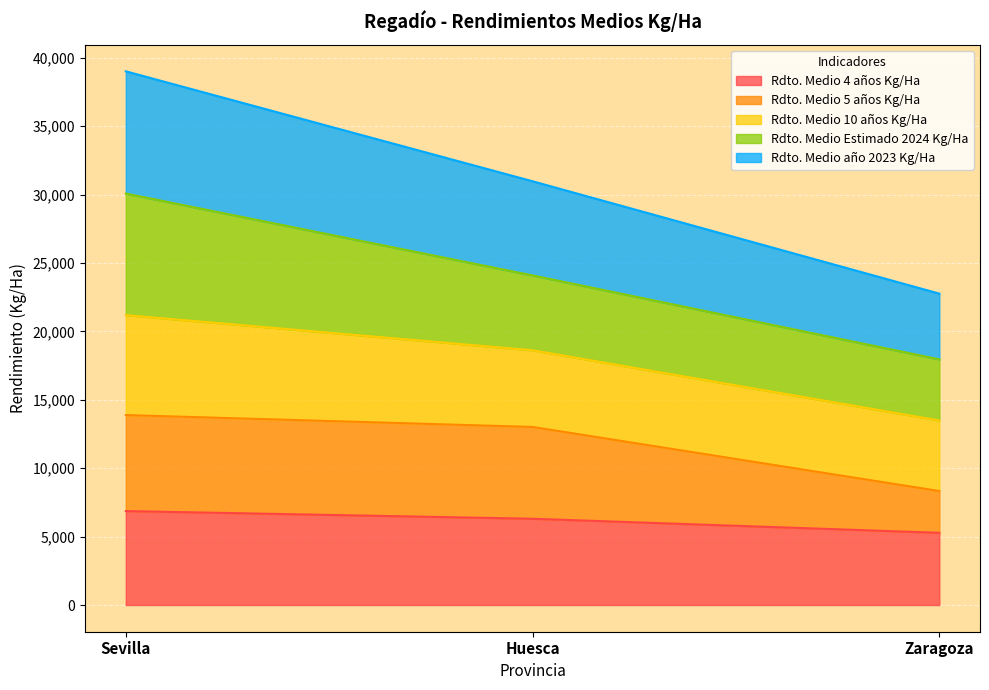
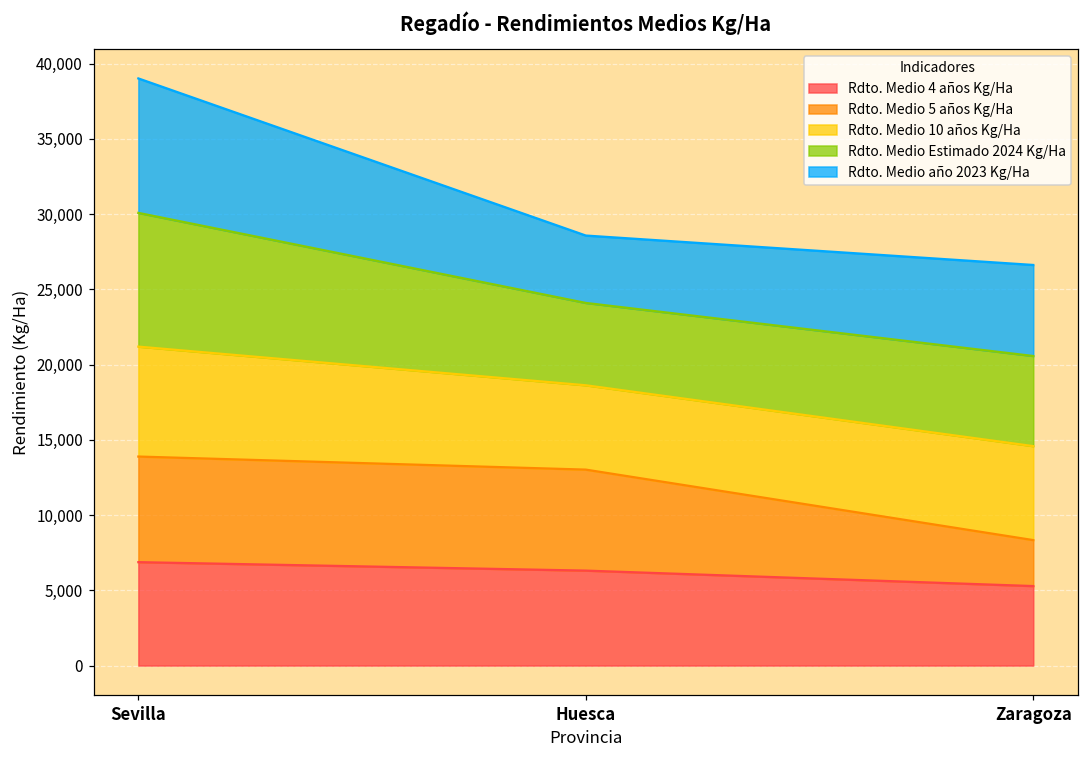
Rdto. Medio año 2023 Kg/Ha, Huesca: 6,900 -> 4,500
Rdto. Medio 10 años Kg/Ha, Zaragoza: 5,200 -> 6,200
Rdto. Medio Estimado 2024 Kg/Ha, Zaragoza: 4,500 -> 6,000
Rdto. Medio año 2023 Kg/Ha, Zaragoza: 4,800 -> 6,100
